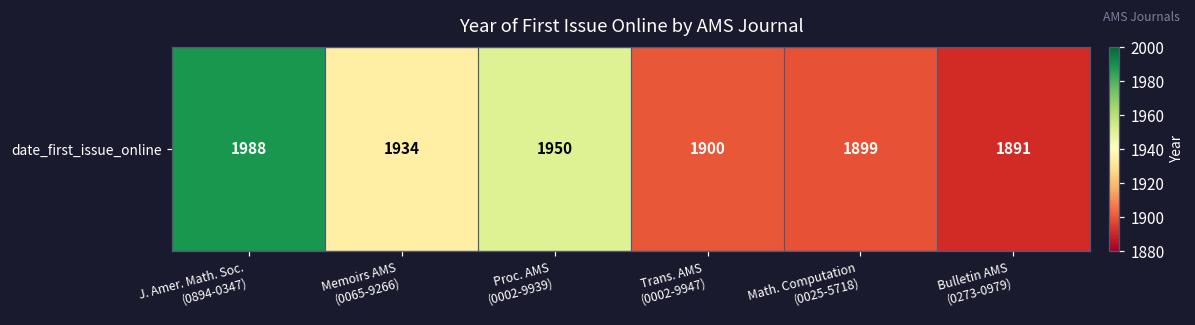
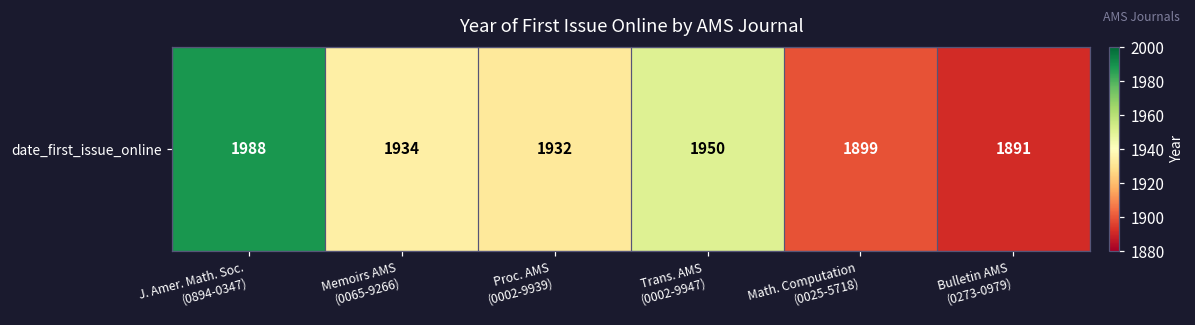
date_first_issue_online, Proc. AMS (0002-9939): 1950 -> 1932
date_first_issue_online, Trans. AMS (0002-9947): 1900 -> 1950
